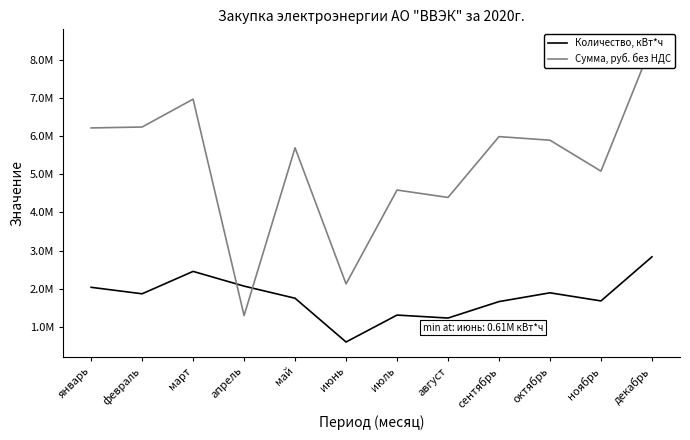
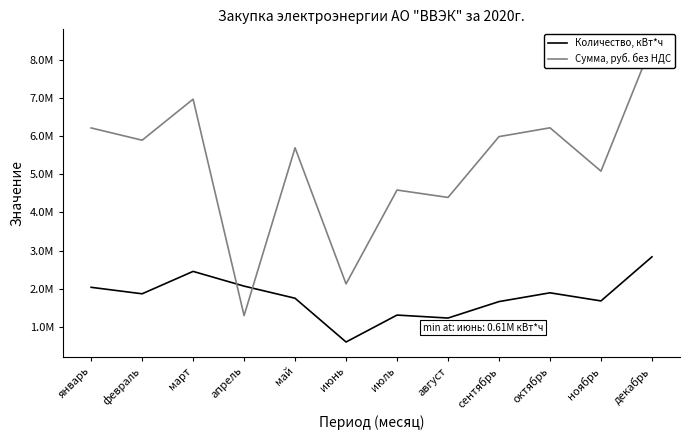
Сумма, руб. без НДС, февраль: 6200000 -> 5900000
Сумма, руб. без НДС, октябрь: 5900000 -> 6200000
